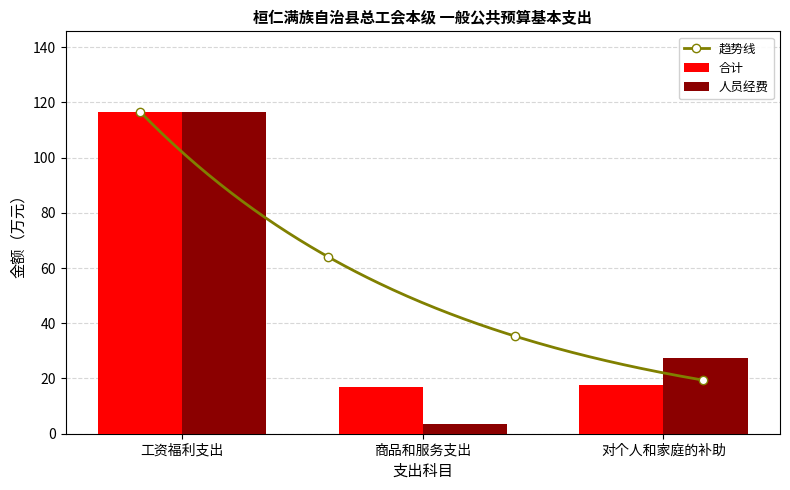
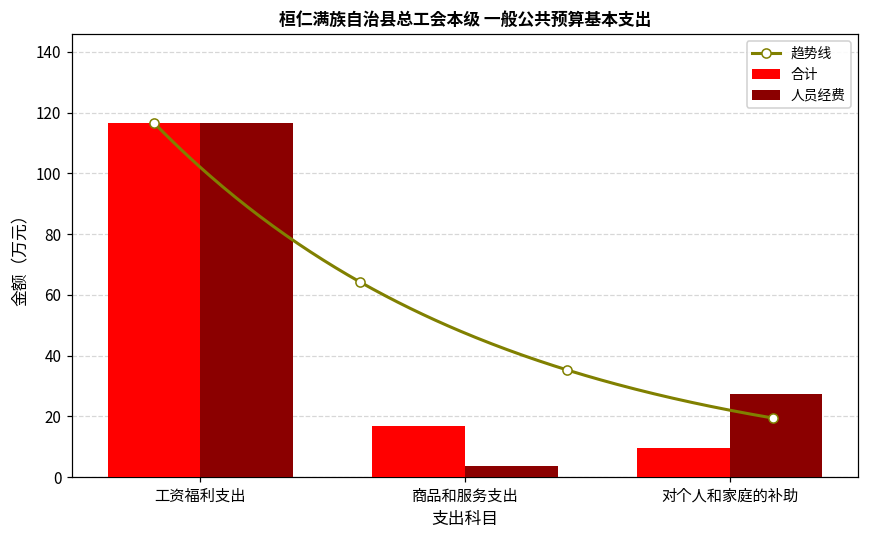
合计, 对个人和家庭的补助: 18 -> 10
